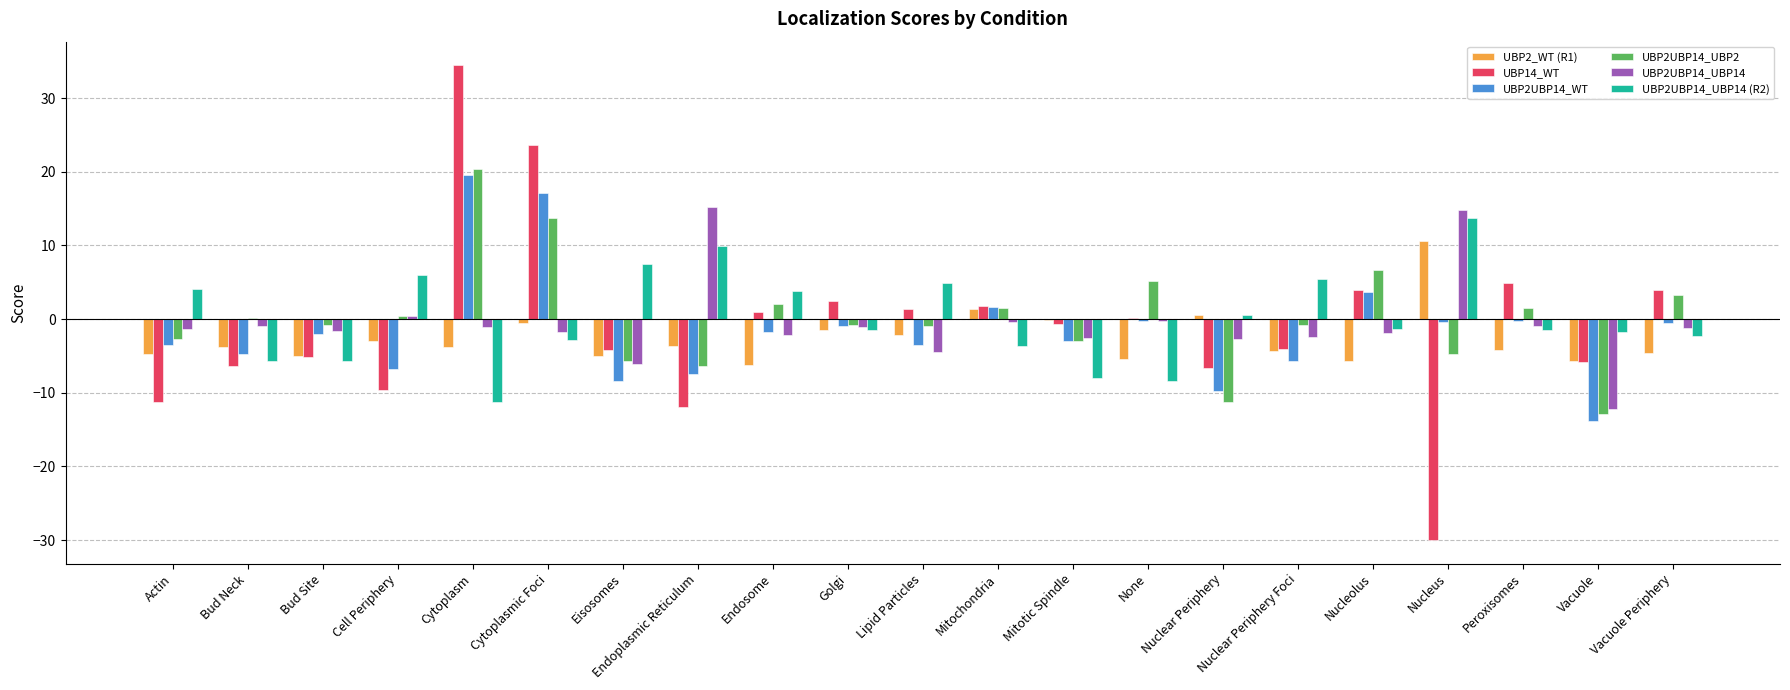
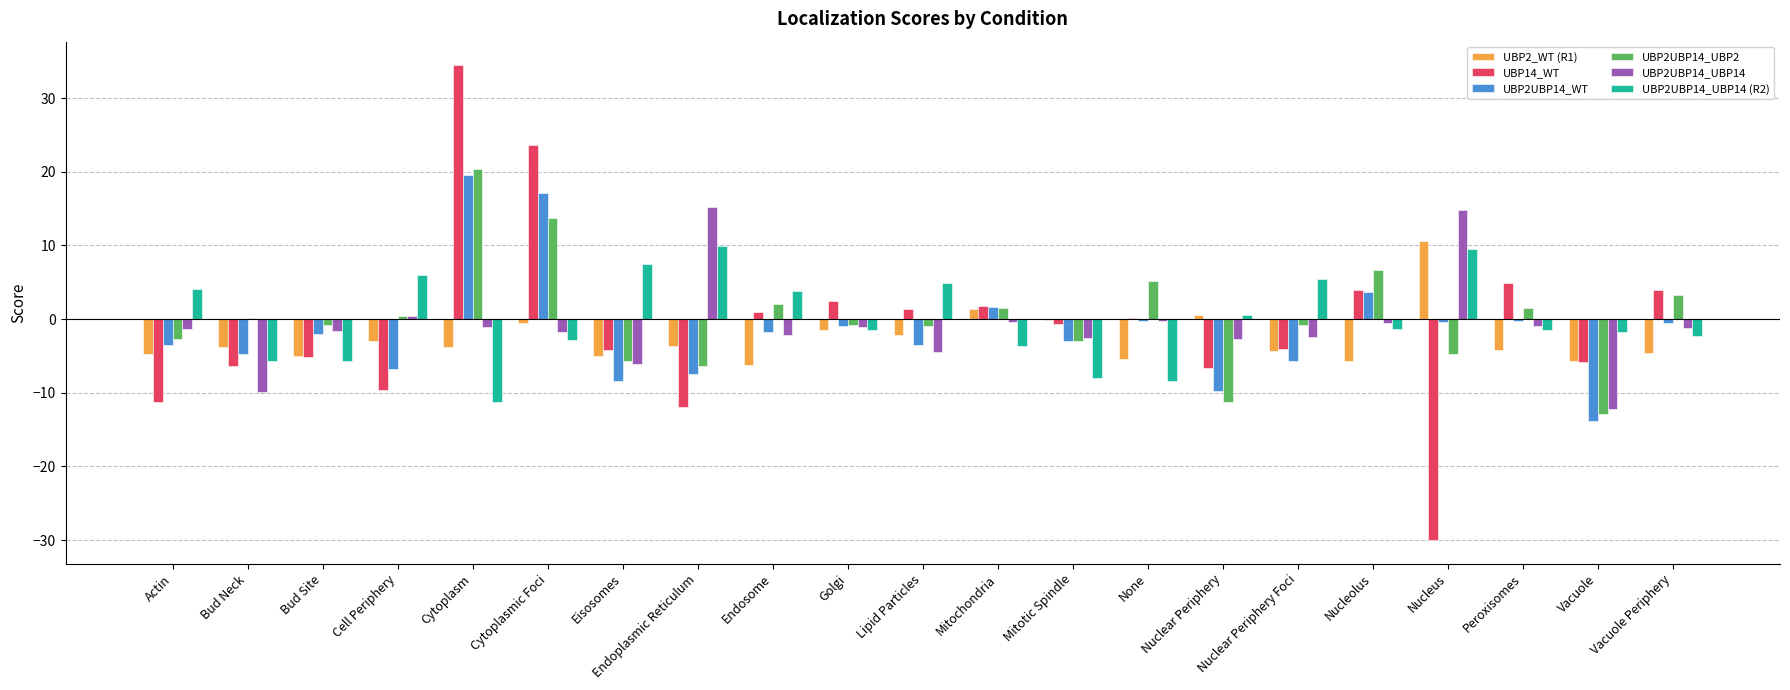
UBP2UBP14_UBP14, Bud Neck: -1 -> -10
UBP2UBP14_UBP14, Nucleolus: -2 -> -1
UBP2UBP14_UBP14 (R2), Nucleus: 14 -> 9
